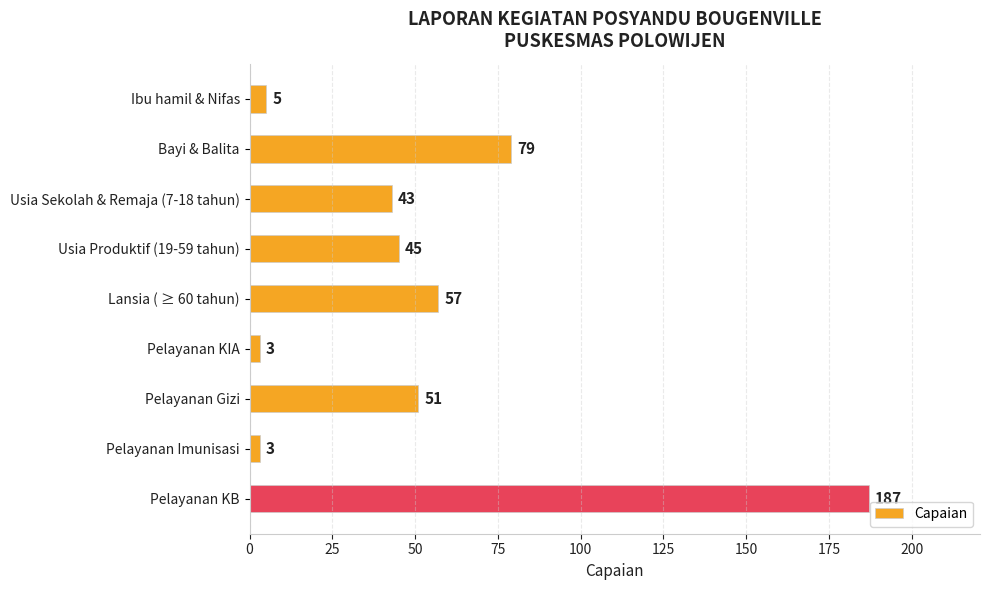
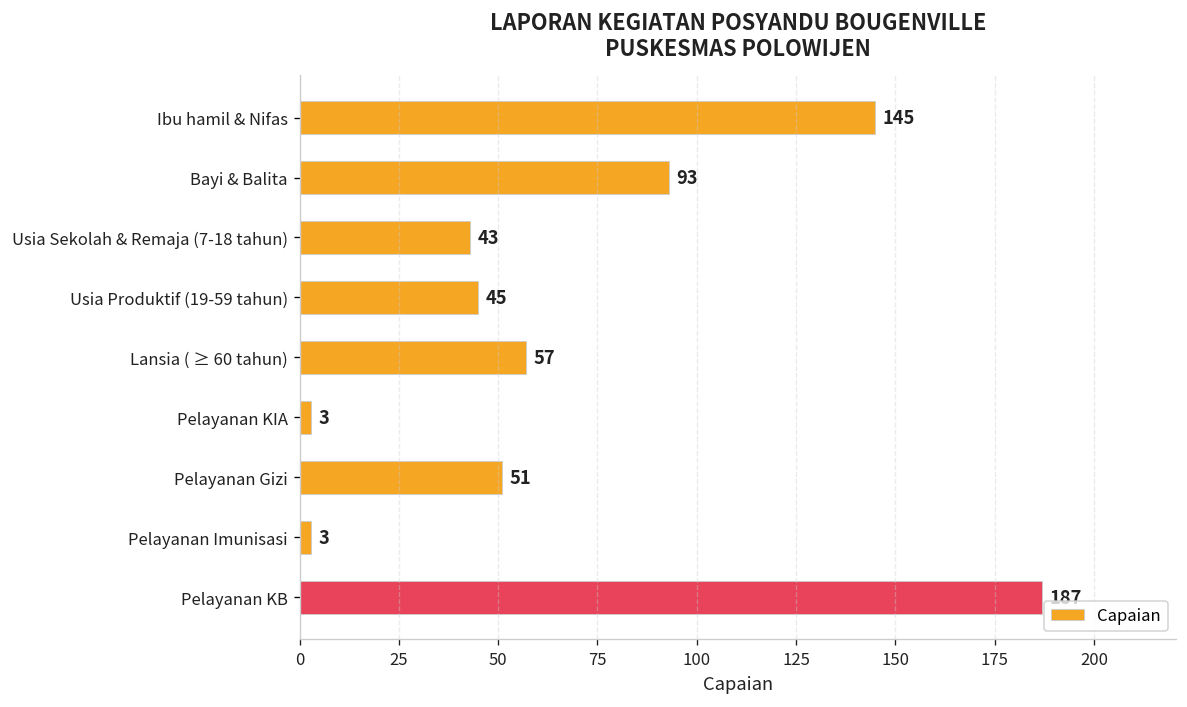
Ibu hamil & Nifas: 5 -> 145
Bayi & Balita: 79 -> 93
